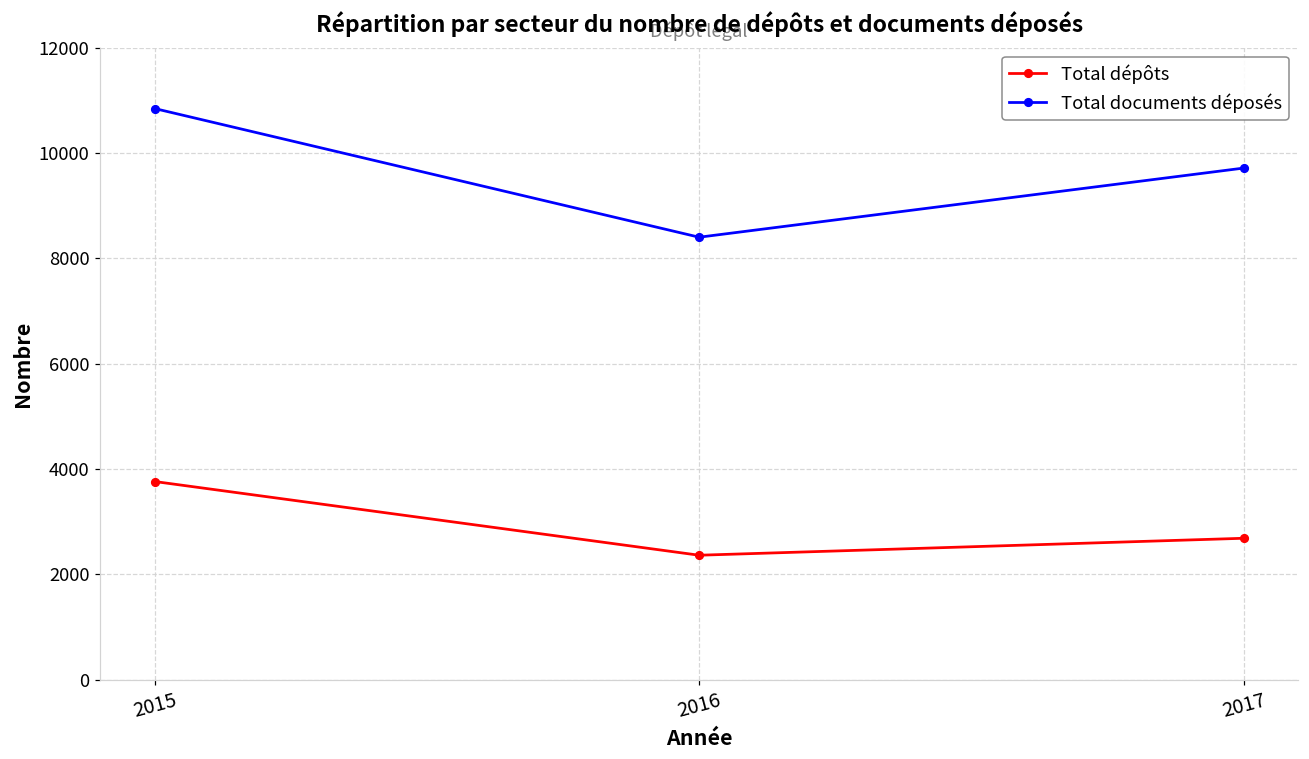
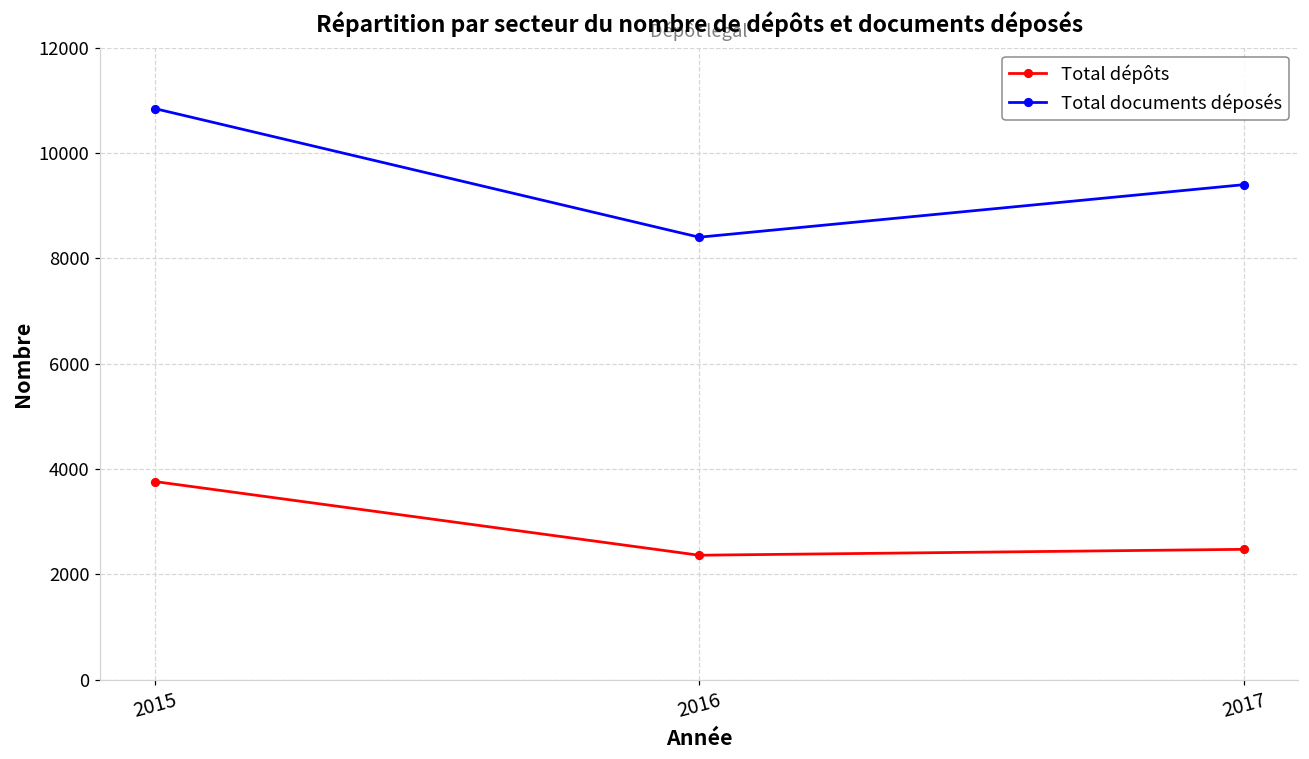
Total dépôts, 2017: 2700 -> 2500
Total documents déposés, 2017: 9700 -> 9400
